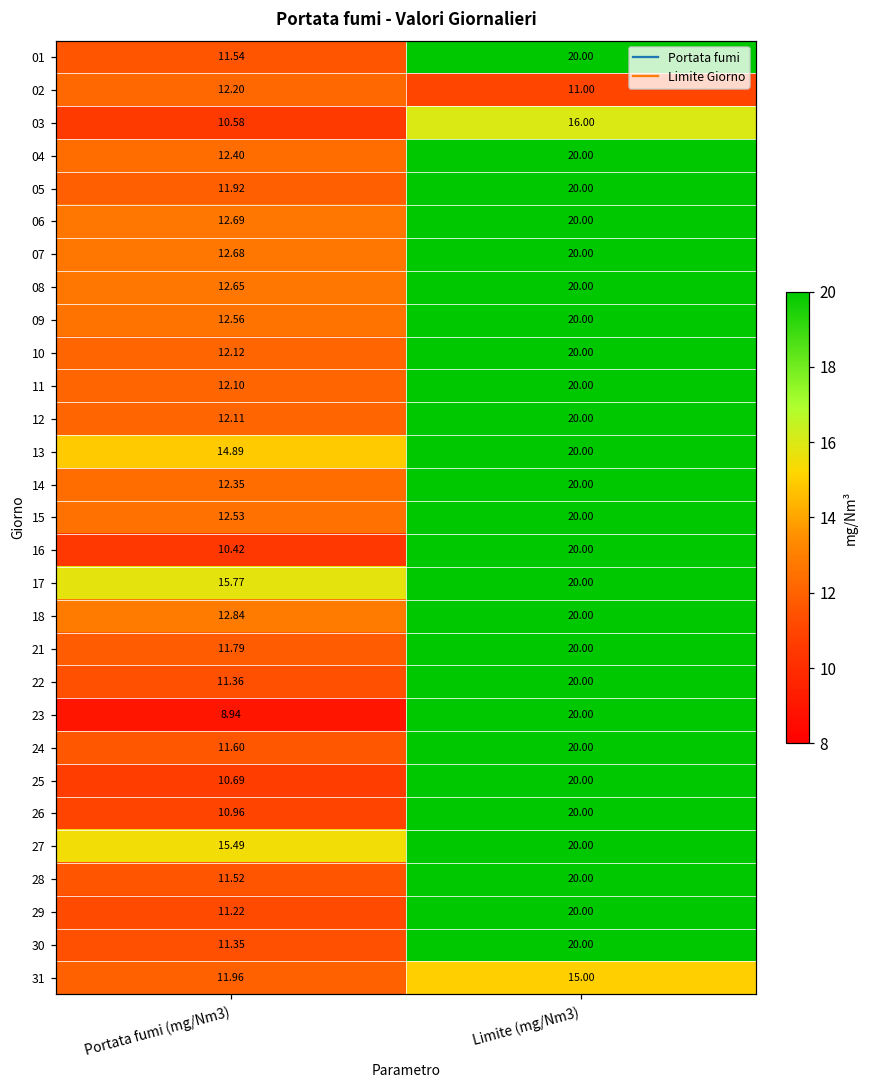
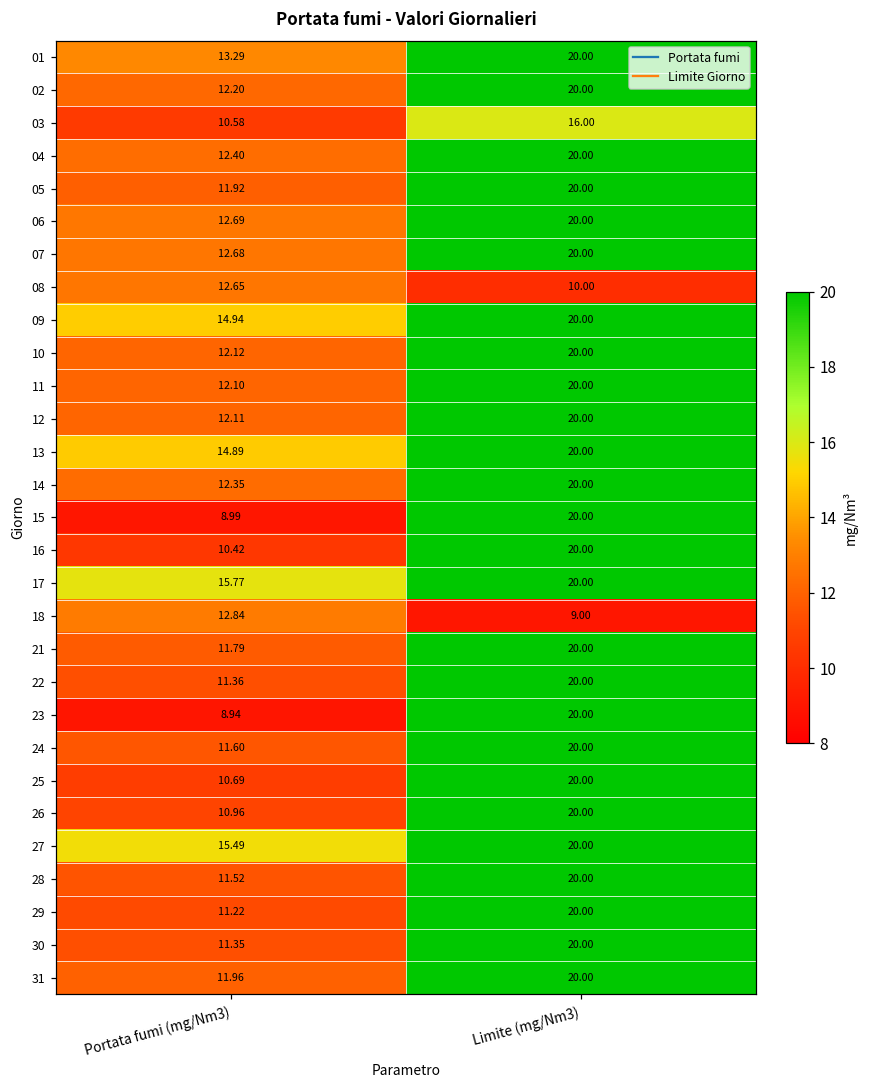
01, Portata fumi (mg/Nm3): 11.54 -> 13.29
02, Limite (mg/Nm3): 11.00 -> 20.00
08, Limite (mg/Nm3): 20.00 -> 10.00
09, Portata fumi (mg/Nm3): 12.56 -> 14.94
15, Portata fumi (mg/Nm3): 12.53 -> 8.99
18, Limite (mg/Nm3): 20.00 -> 9.00
31, Limite (mg/Nm3): 15.00 -> 20.00
